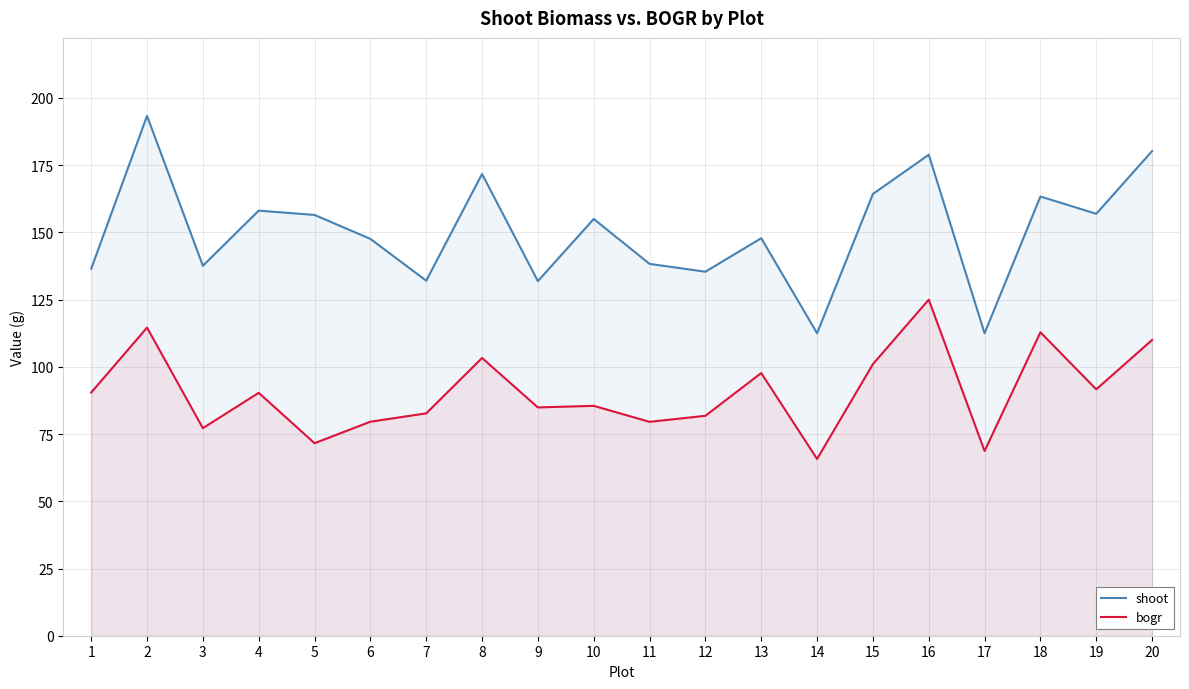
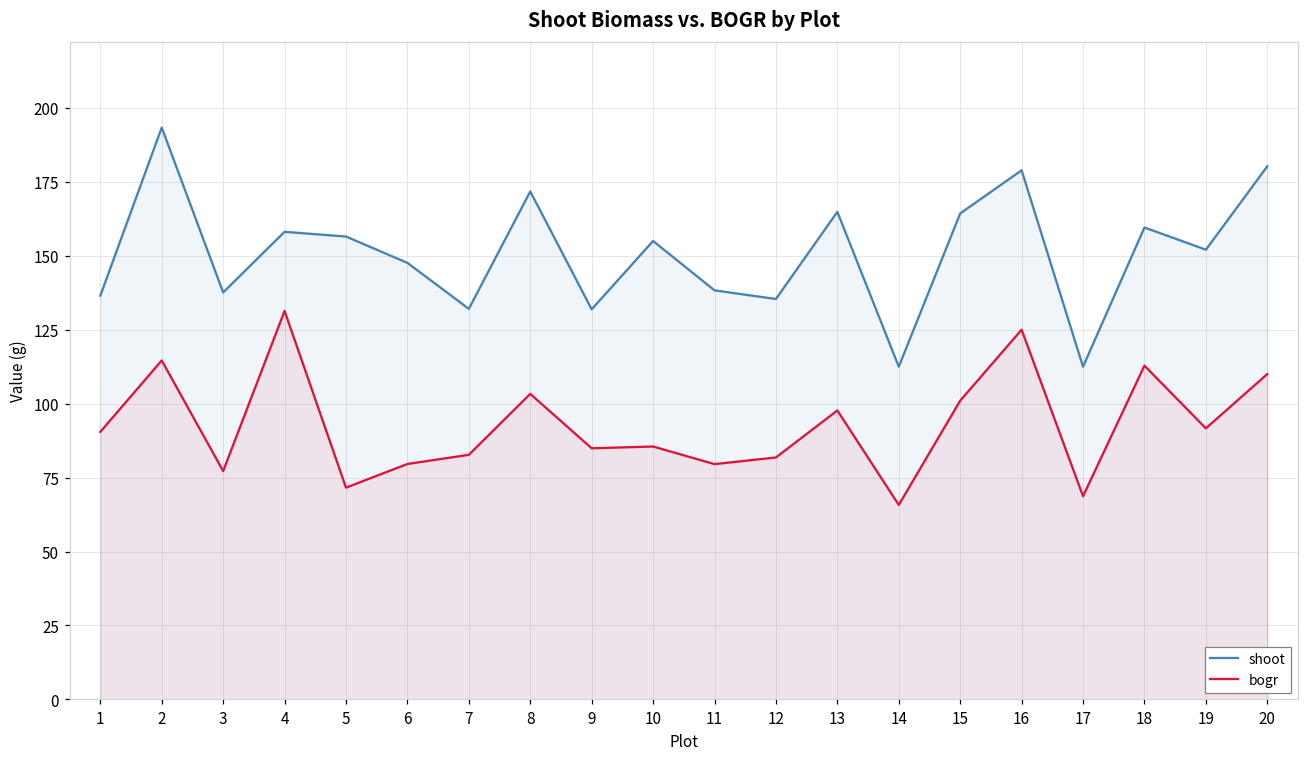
bogr, 4: 90 -> 131
shoot, 13: 148 -> 165
shoot, 18: 163 -> 160
shoot, 19: 157 -> 152
